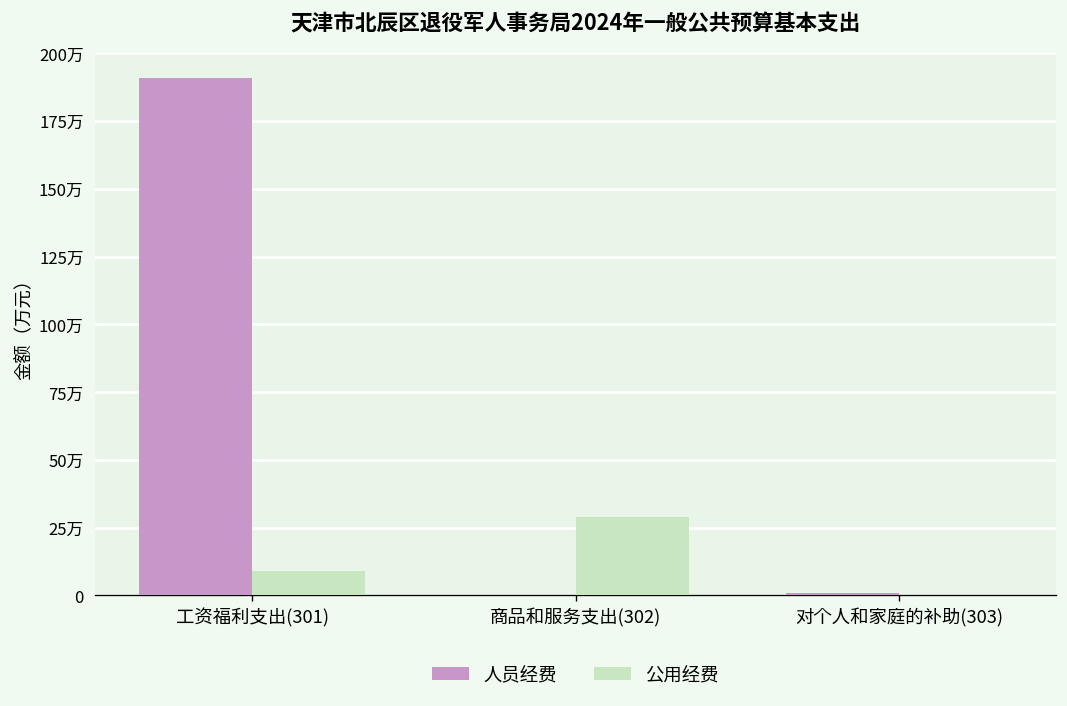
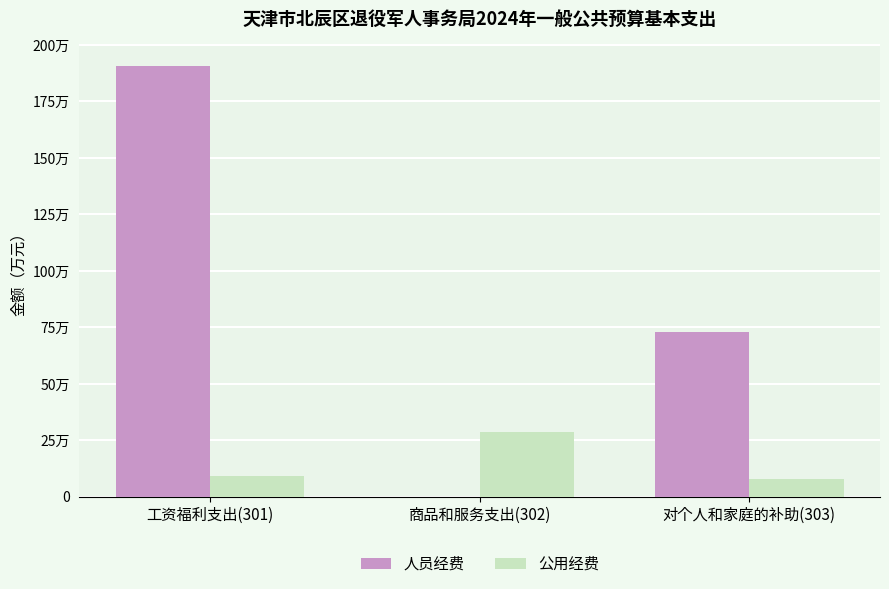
人员经费, 对个人和家庭的补助(303): 1万 -> 73万
公用经费, 对个人和家庭的补助(303): 0万 -> 8万
